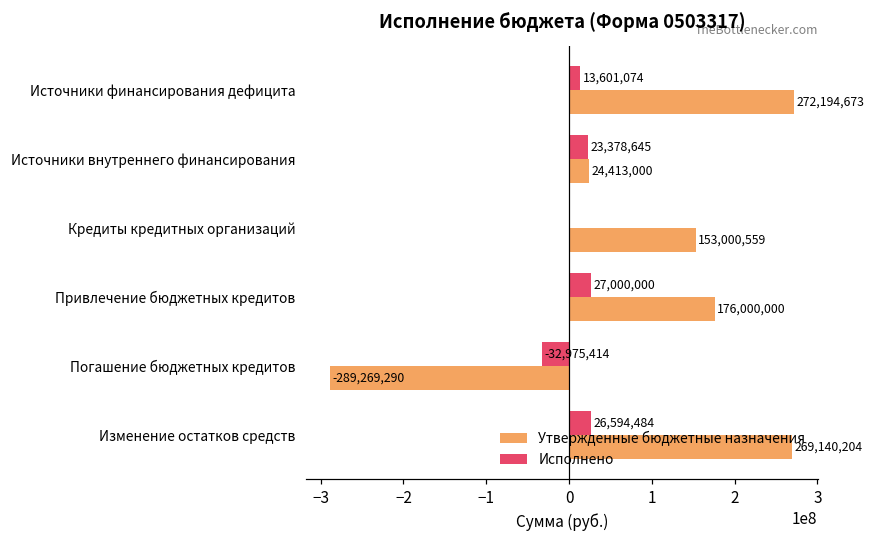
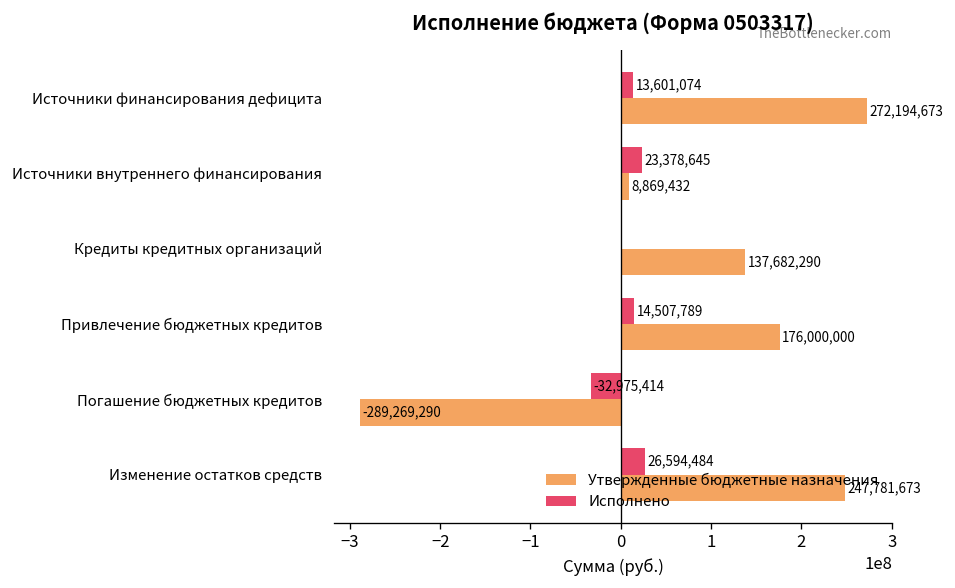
Утвержденные бюджетные назначения, Источники внутреннего финансирования: 24,413,000 -> 8,869,432
Утвержденные бюджетные назначения, Кредиты кредитных организаций: 153,000,559 -> 137,682,290
Исполнено, Привлечение бюджетных кредитов: 27,000,000 -> 14,507,789
Утвержденные бюджетные назначения, Изменение остатков средств: 269,140,204 -> 247,781,673
